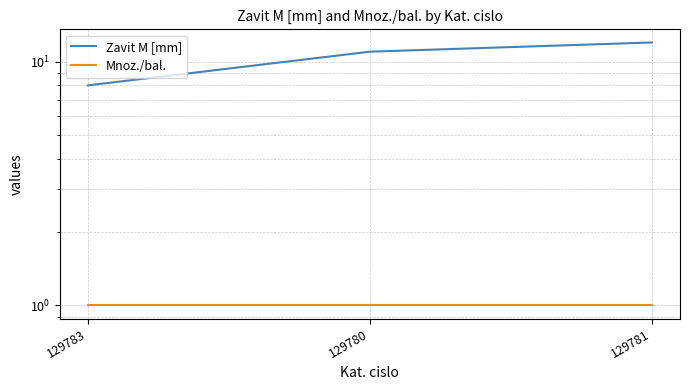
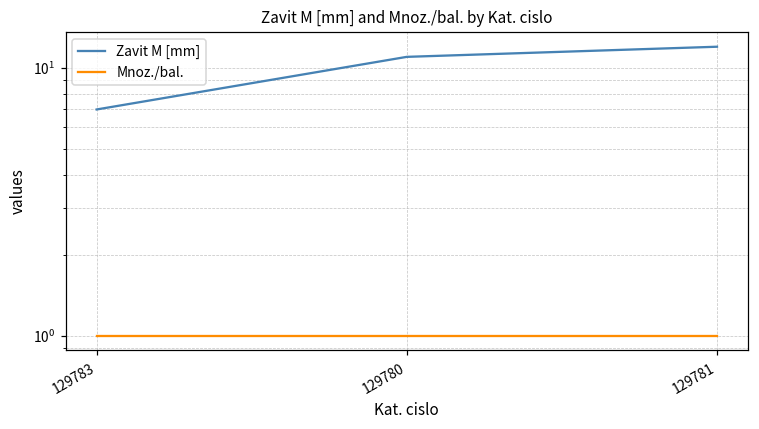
Zavit M [mm], 129783: 8 -> 7
